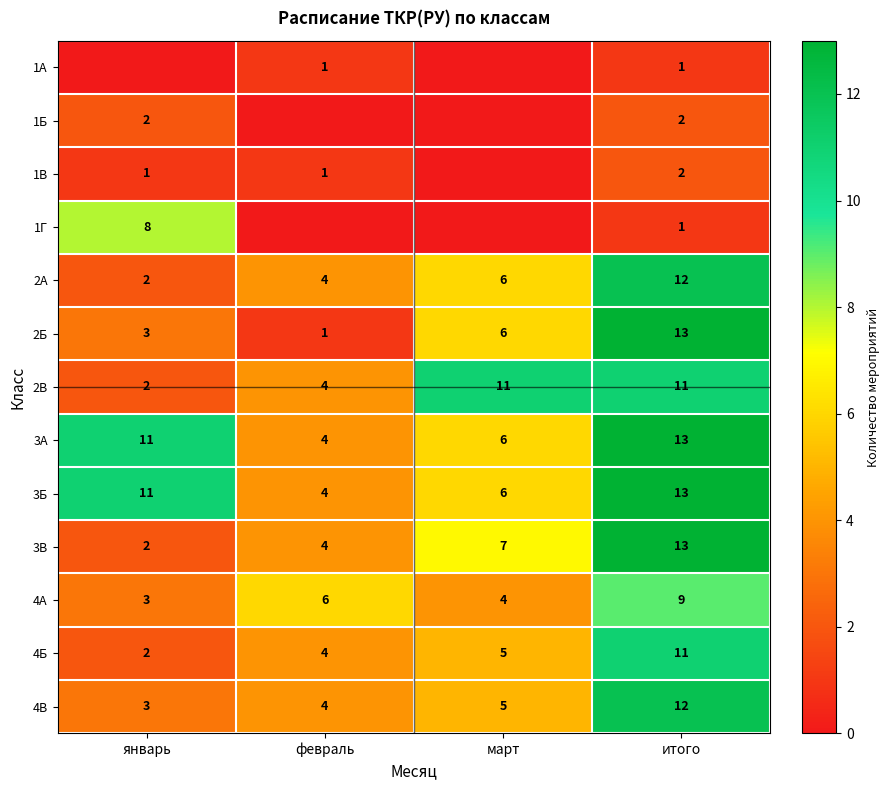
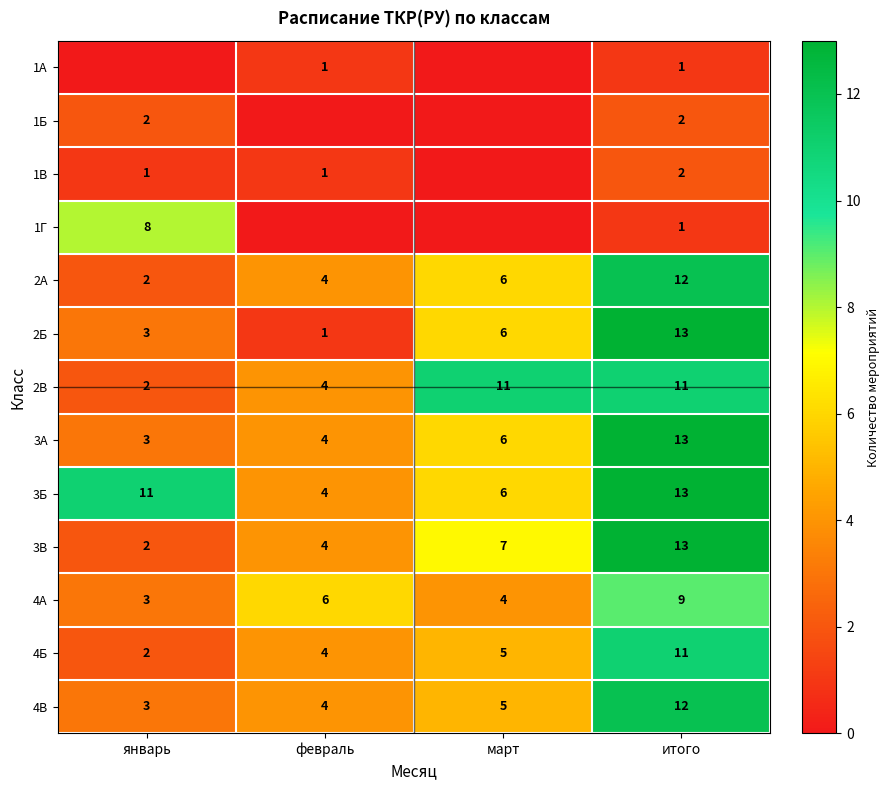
3А, январь: 11 -> 3
